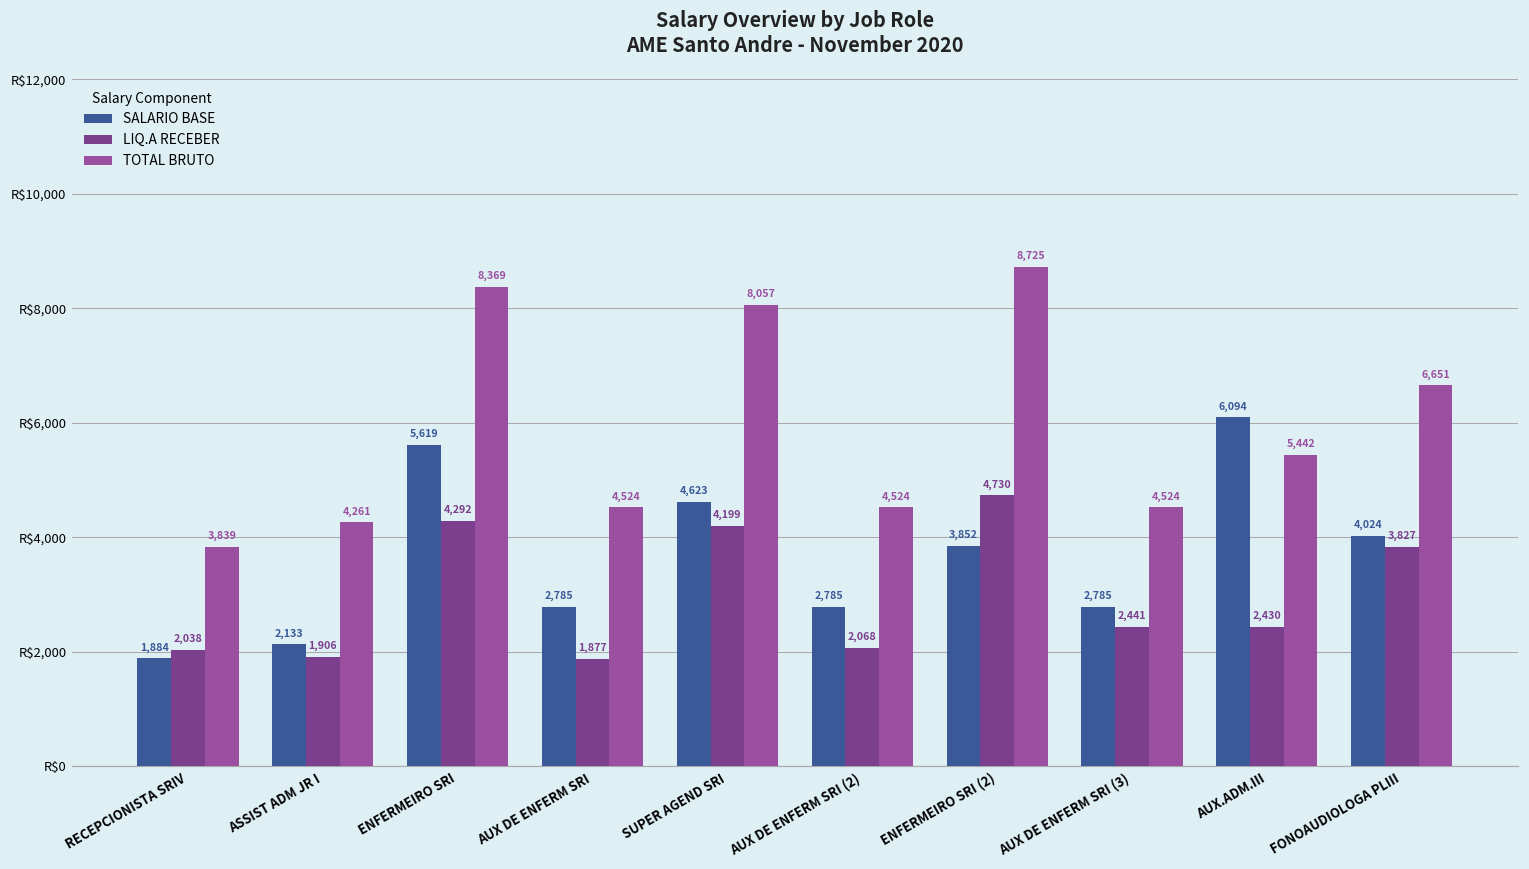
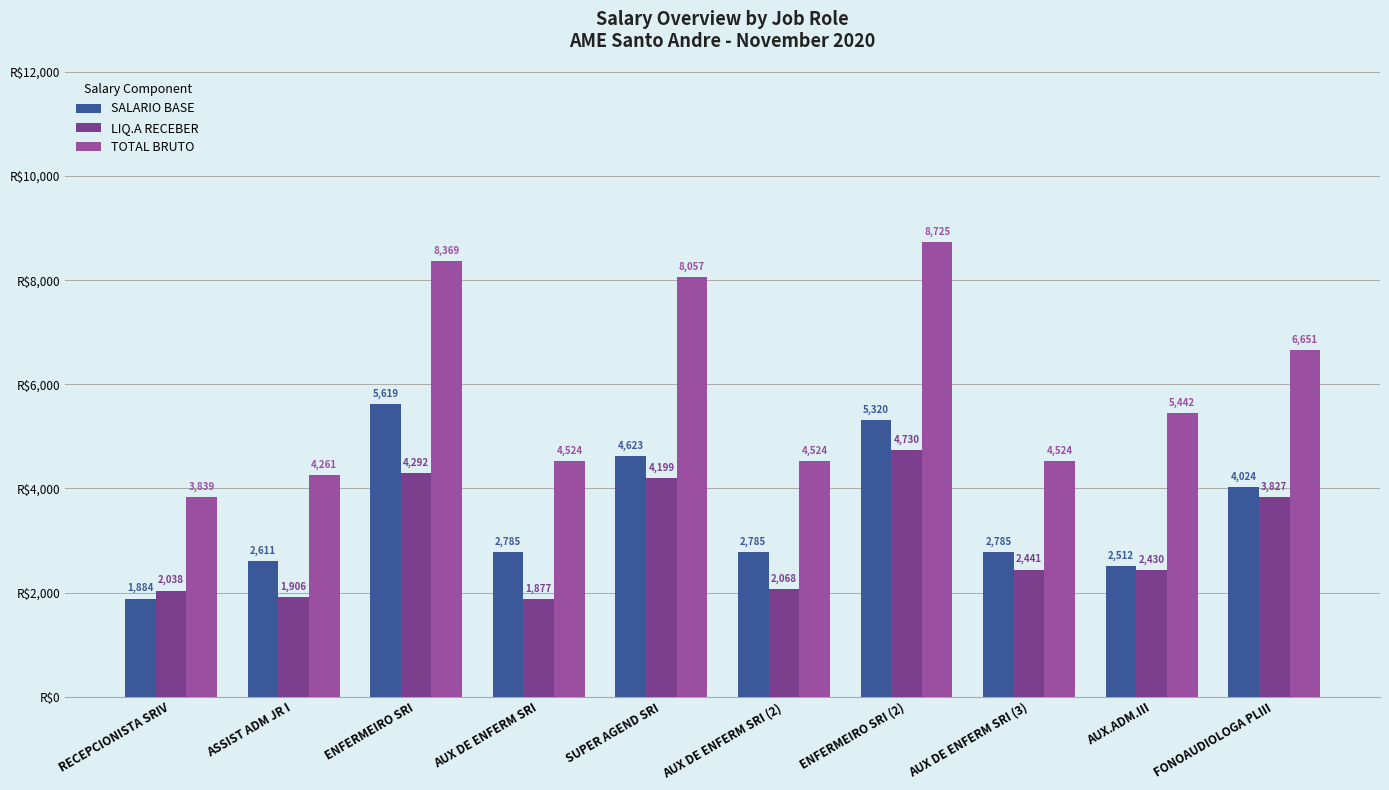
SALARIO BASE, ASSIST ADM JR I: 2,133 -> 2,611
SALARIO BASE, ENFERMEIRO SRI (2): 3,852 -> 5,320
SALARIO BASE, AUX.ADM.III: 6,094 -> 2,512
